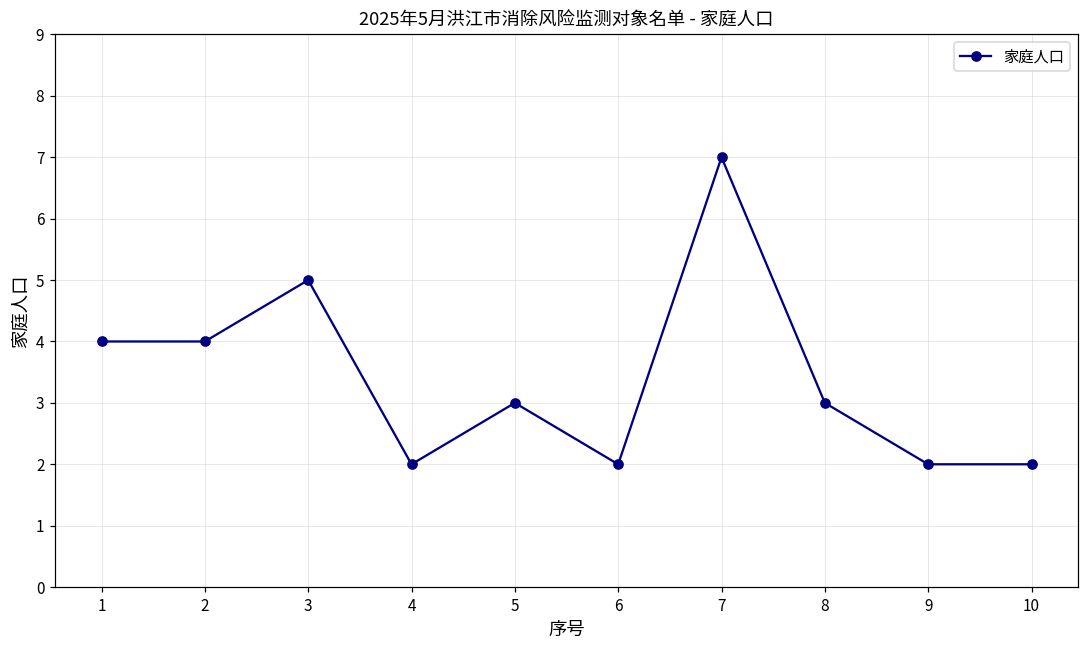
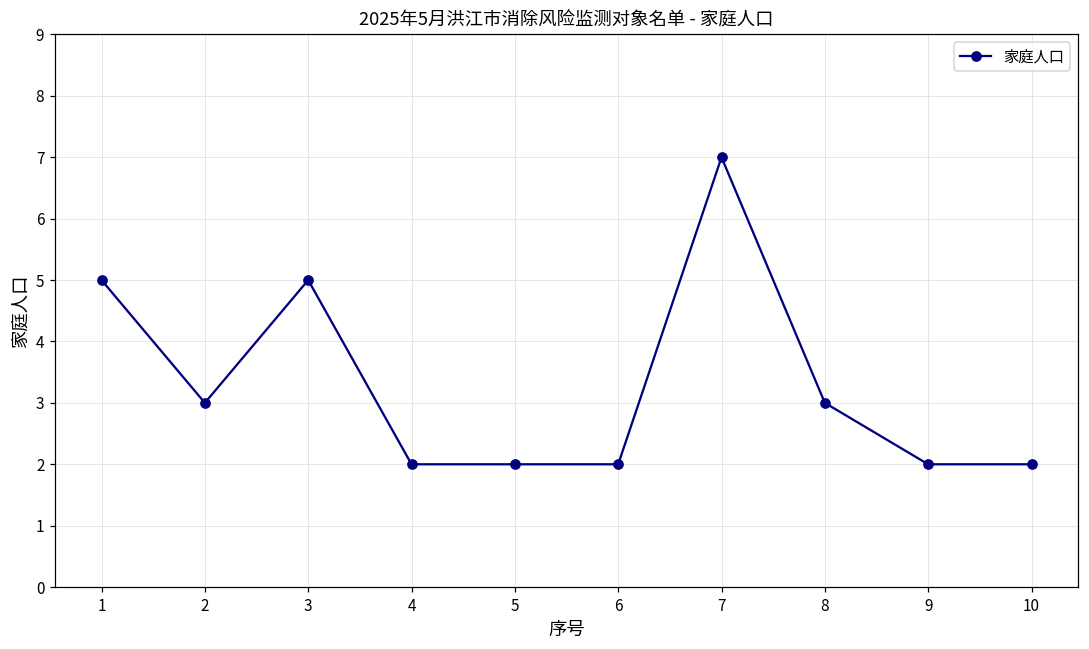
1: 4 -> 5
2: 4 -> 3
5: 3 -> 2
